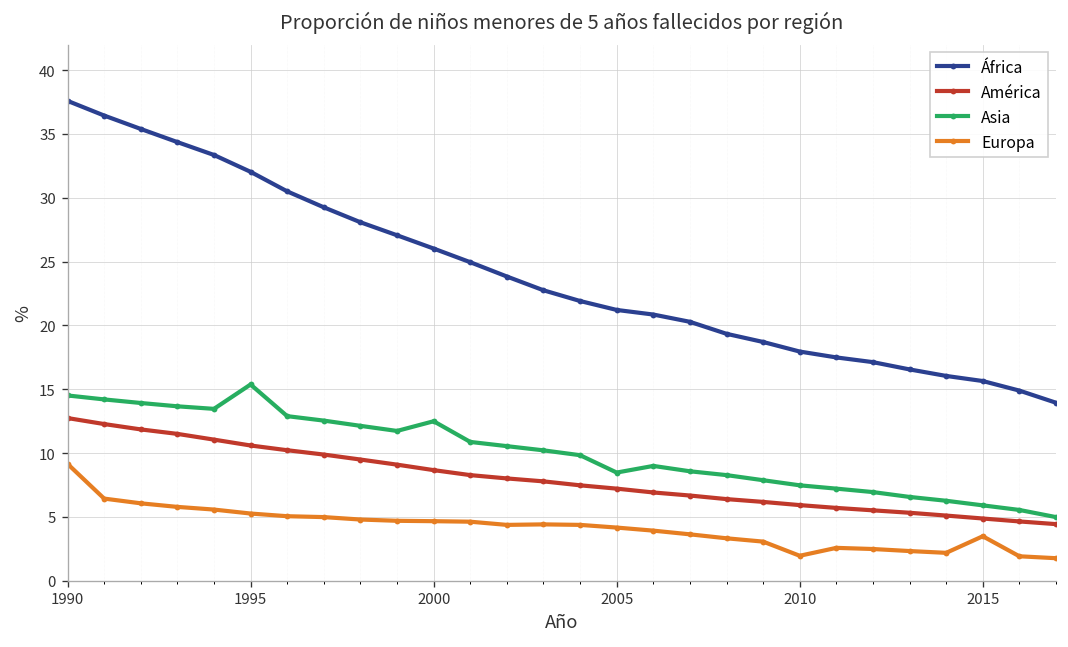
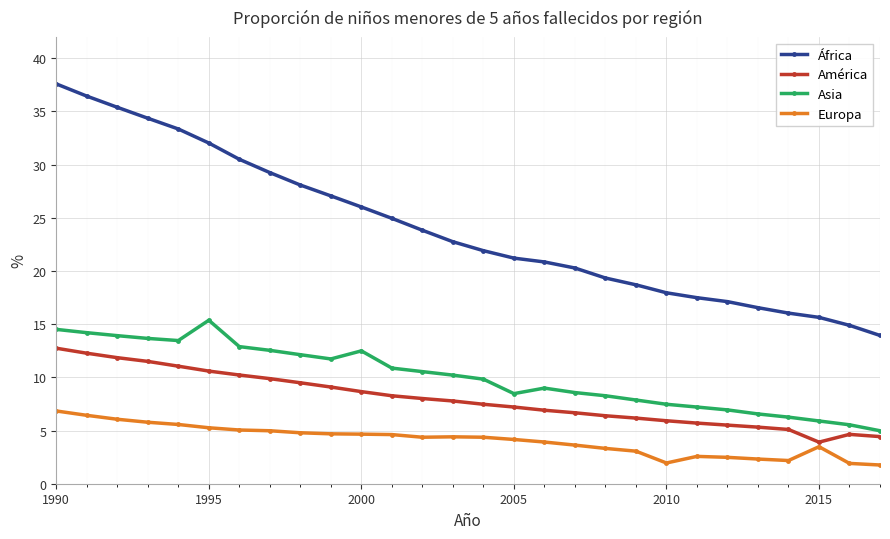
Europa, 1990: 9.2 -> 6.8
América, 2015: 4.9 -> 3.9
